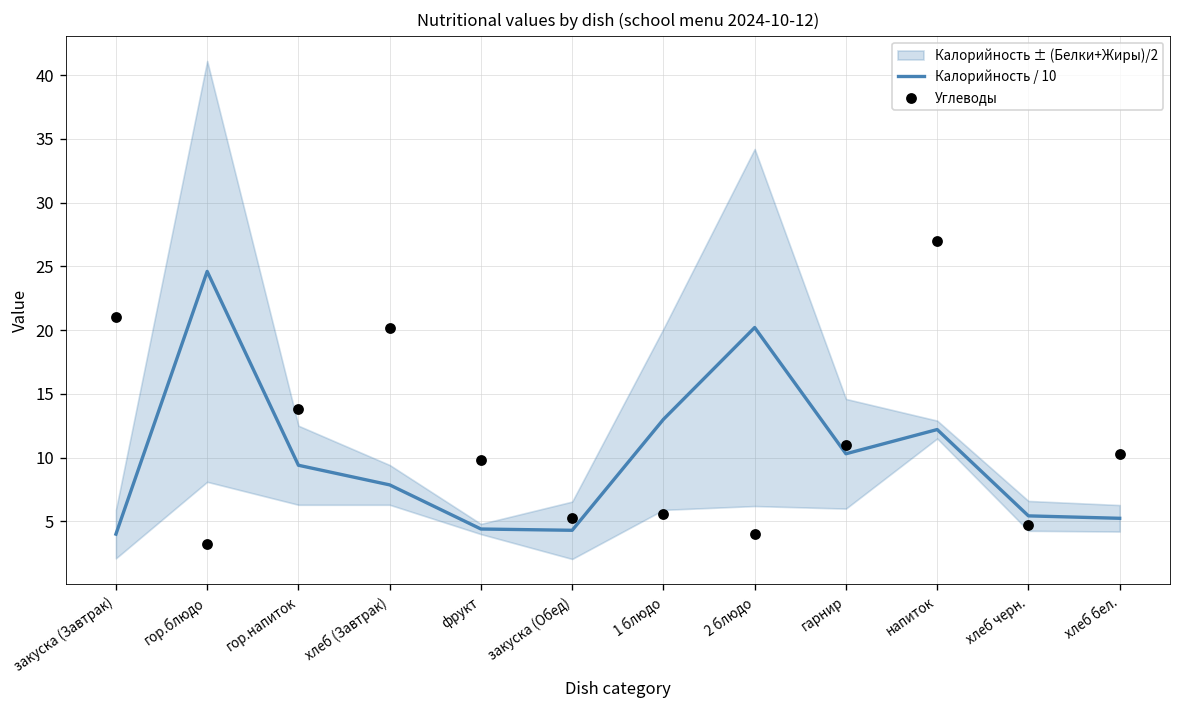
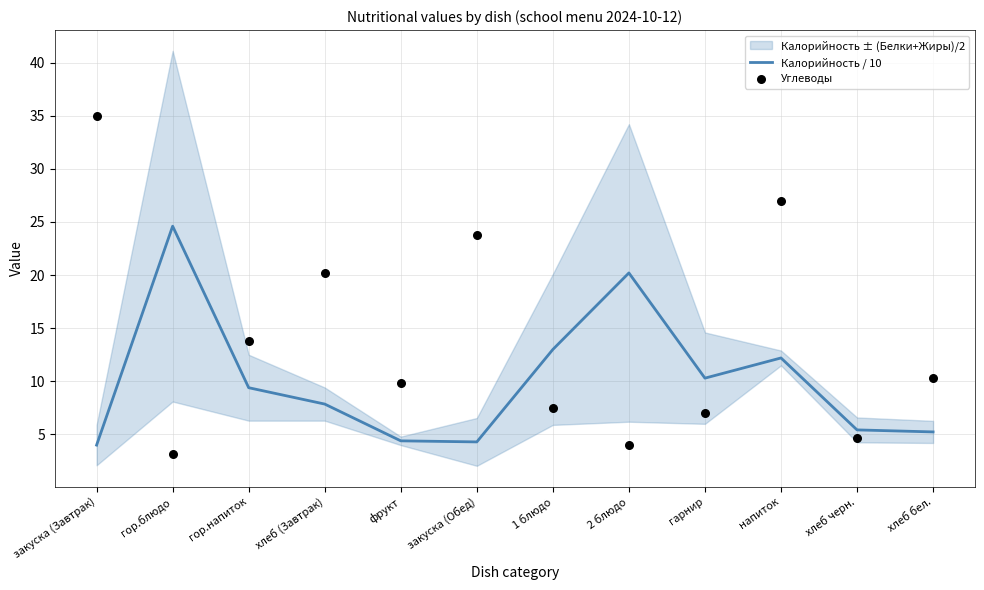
Углеводы, закуска (Завтрак): 21 -> 35
Углеводы, закуска (Обед): 5.3 -> 23.8
Углеводы, 1 блюдо: 5.6 -> 7.5
Углеводы, гарнир: 11 -> 7
